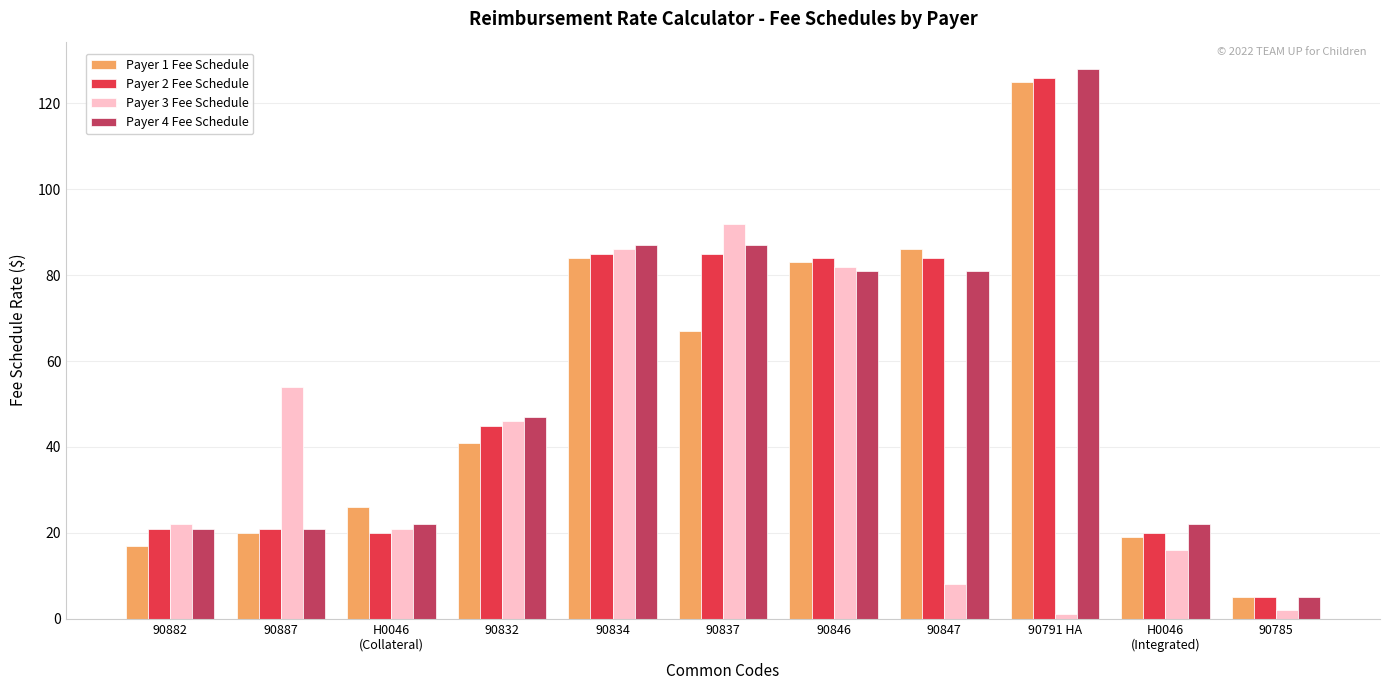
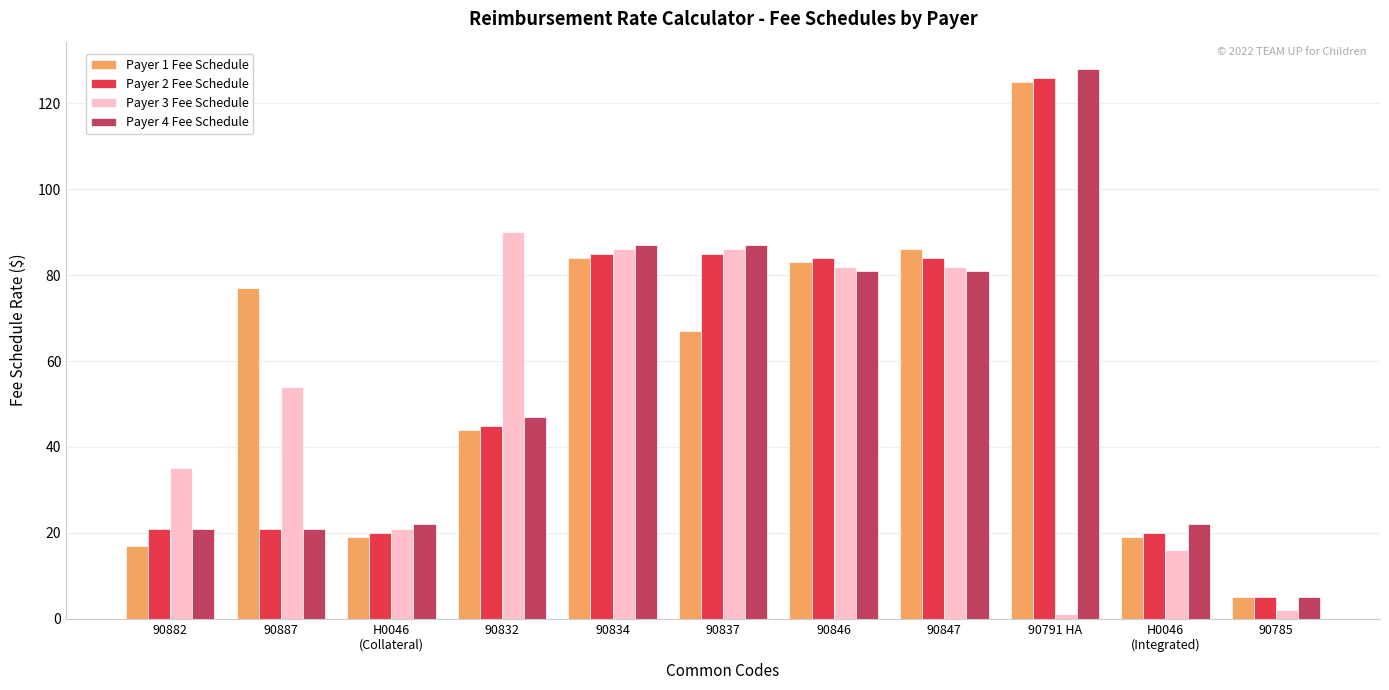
Payer 3 Fee Schedule, 90882: 22 -> 35
Payer 1 Fee Schedule, 90887: 20 -> 77
Payer 1 Fee Schedule, H0046 (Collateral): 26 -> 19
Payer 1 Fee Schedule, 90832: 41 -> 44
Payer 3 Fee Schedule, 90832: 46 -> 90
Payer 3 Fee Schedule, 90837: 92 -> 86
Payer 3 Fee Schedule, 90847: 8 -> 82
